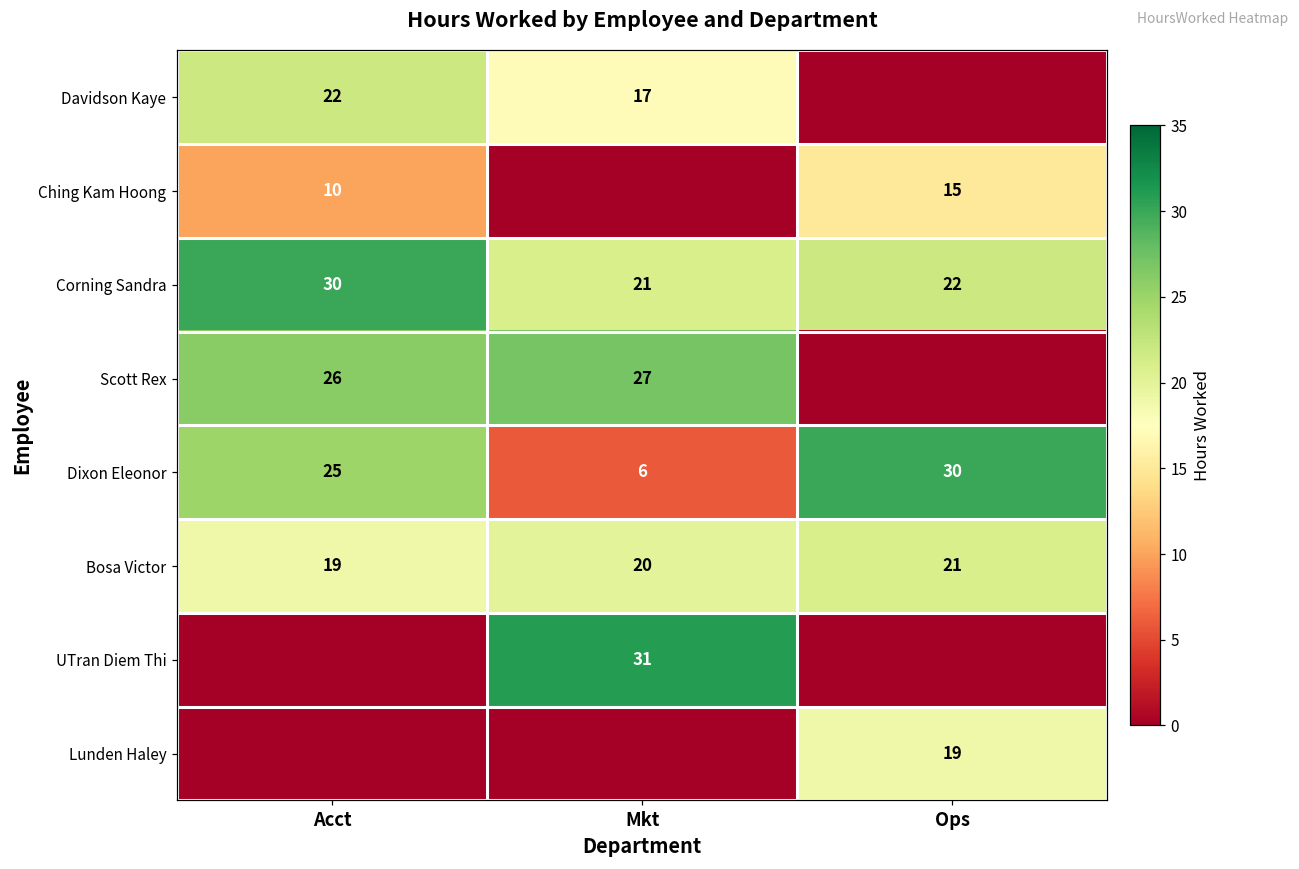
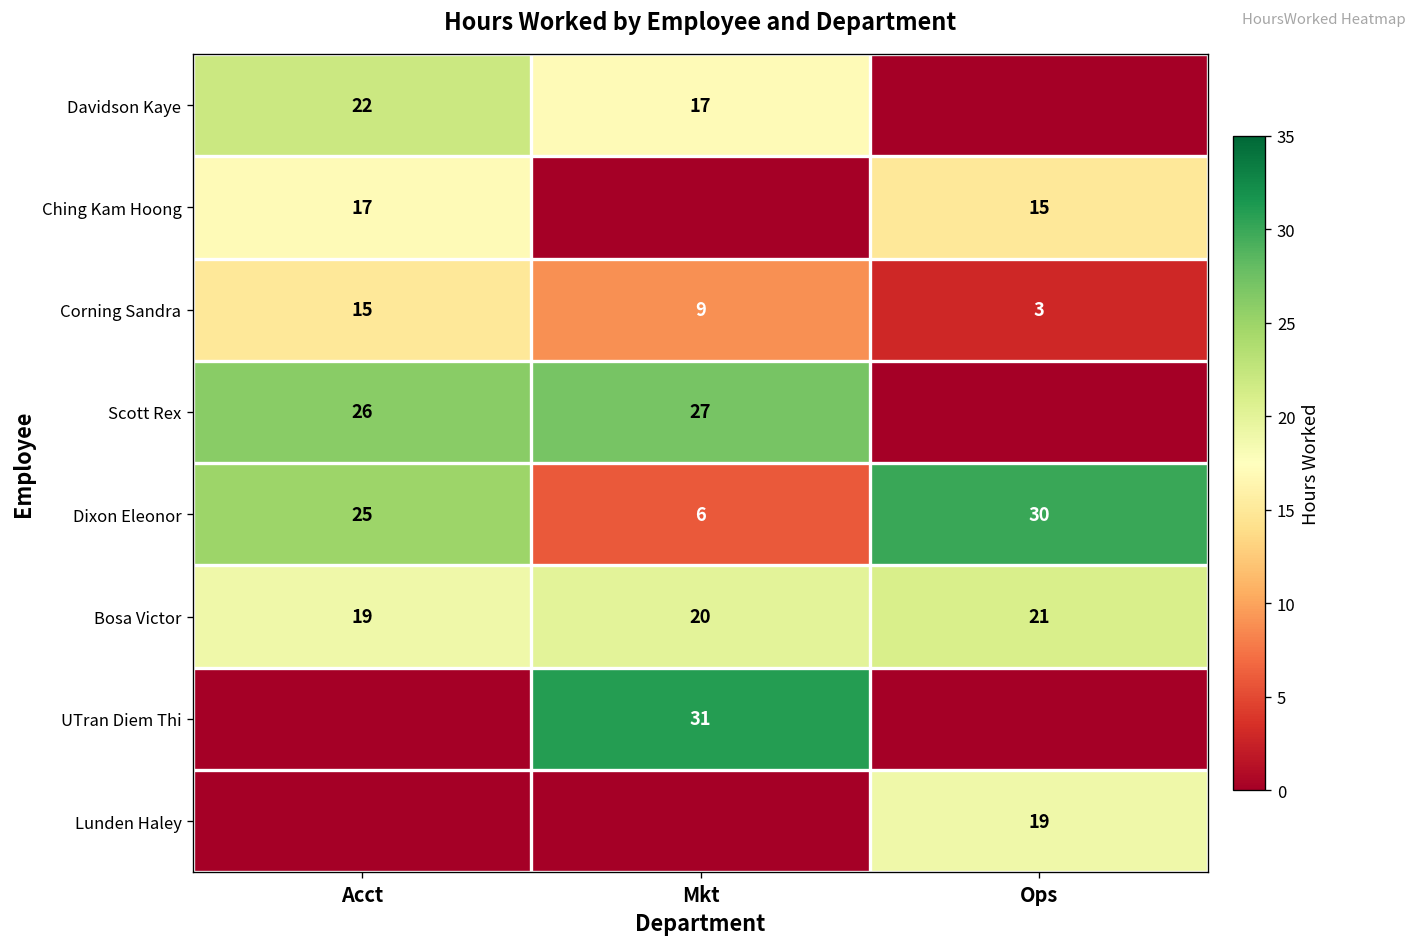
Ching Kam Hoong, Acct: 10 -> 17
Corning Sandra, Acct: 30 -> 15
Corning Sandra, Mkt: 21 -> 9
Corning Sandra, Ops: 22 -> 3
